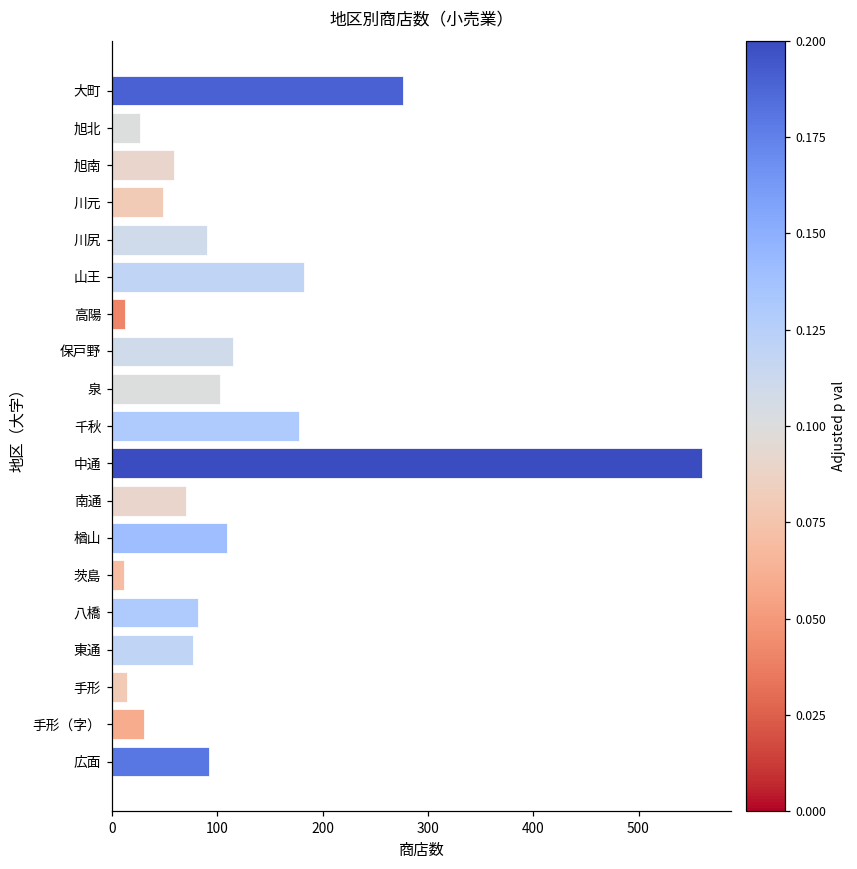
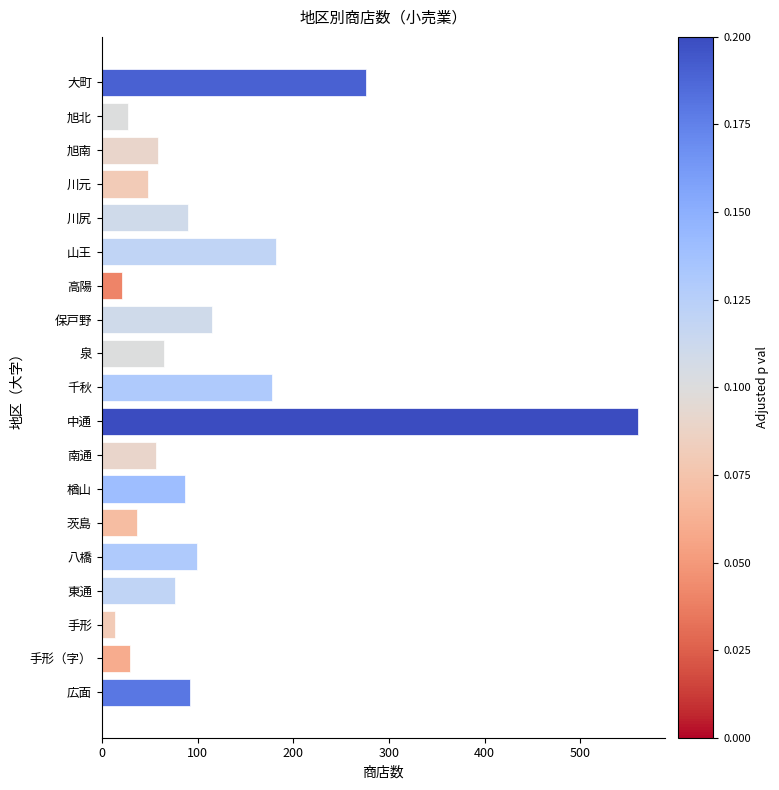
高陽: 10 -> 20
泉: 100 -> 70
南通: 70 -> 60
楢山: 110 -> 90
茨島: 10 -> 40
八橋: 80 -> 100
